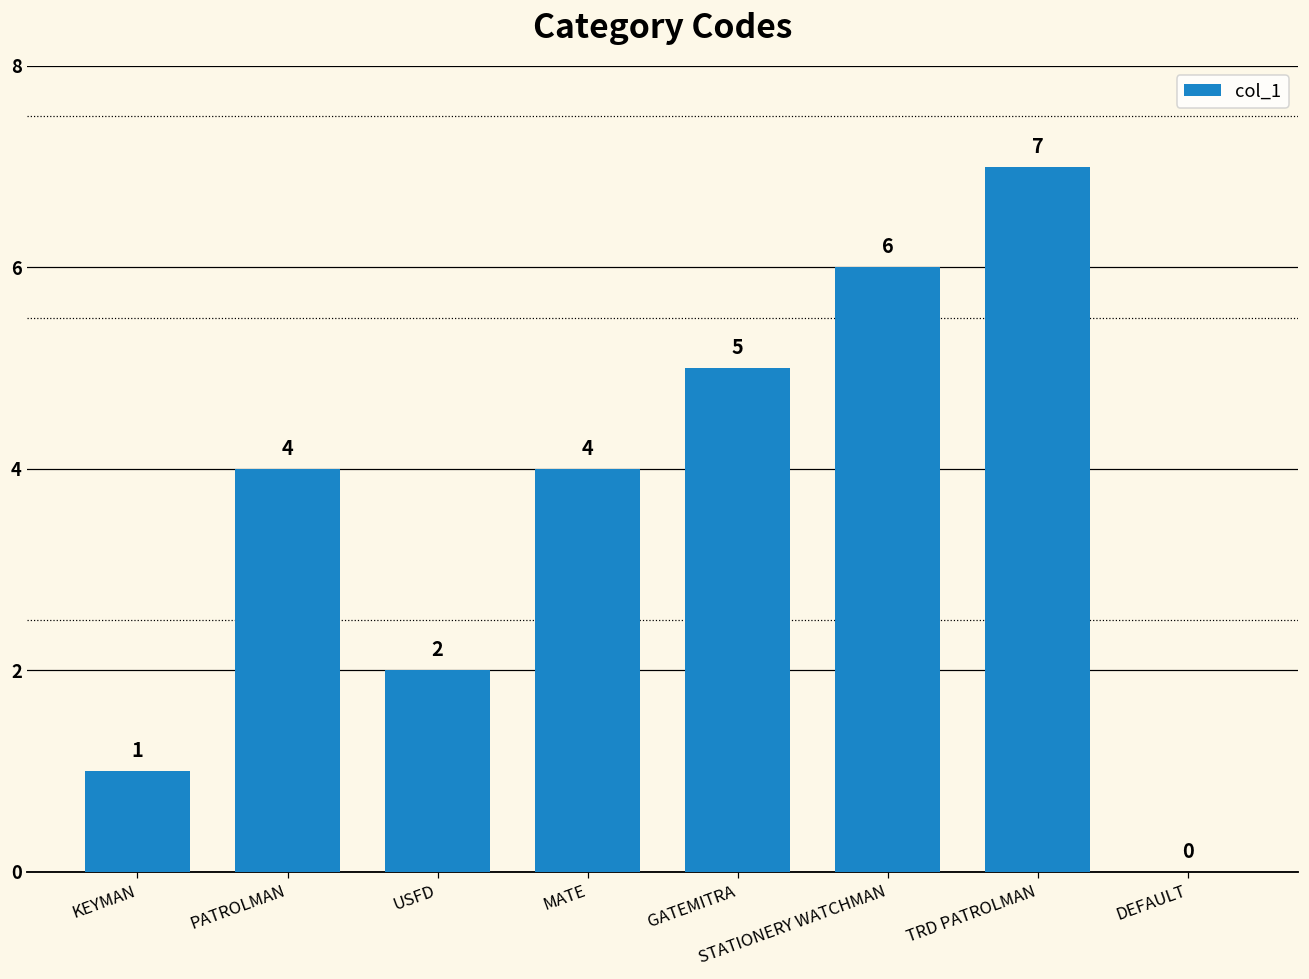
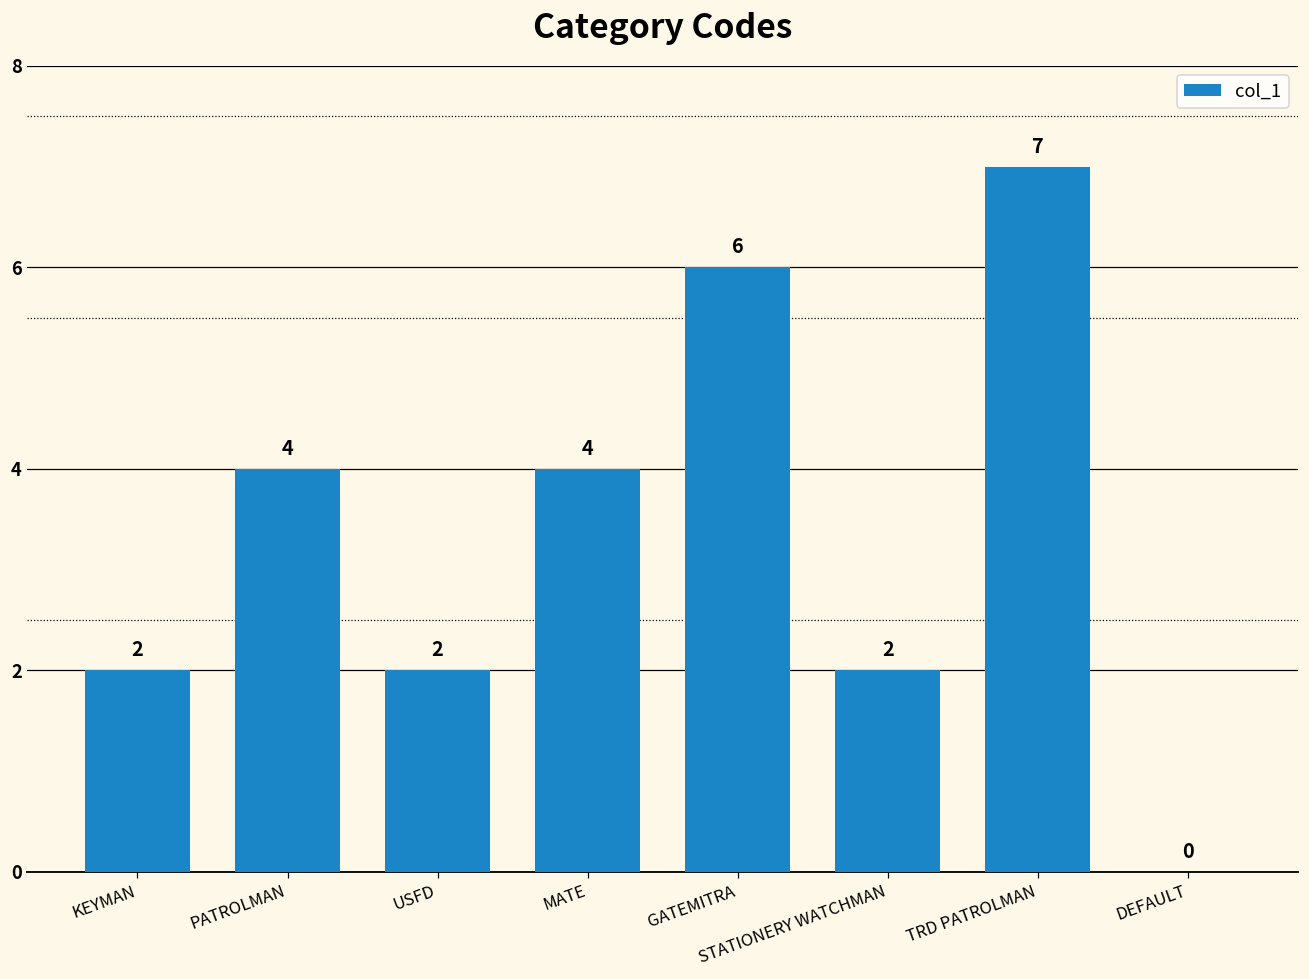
KEYMAN: 1 -> 2
GATEMITRA: 5 -> 6
STATIONERY WATCHMAN: 6 -> 2
